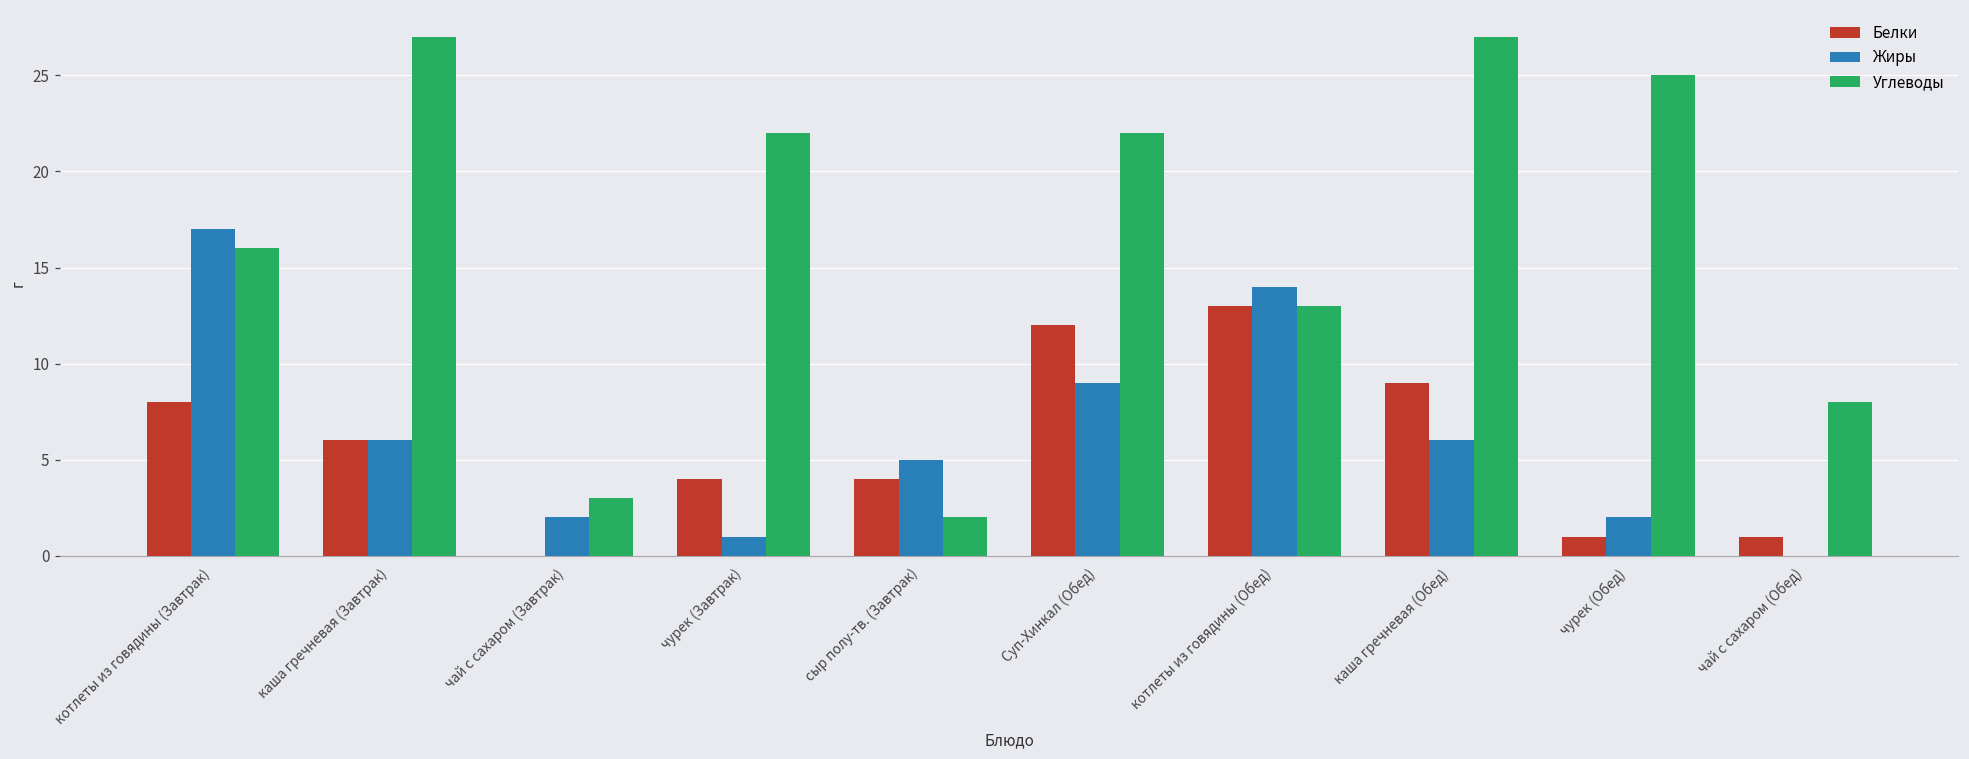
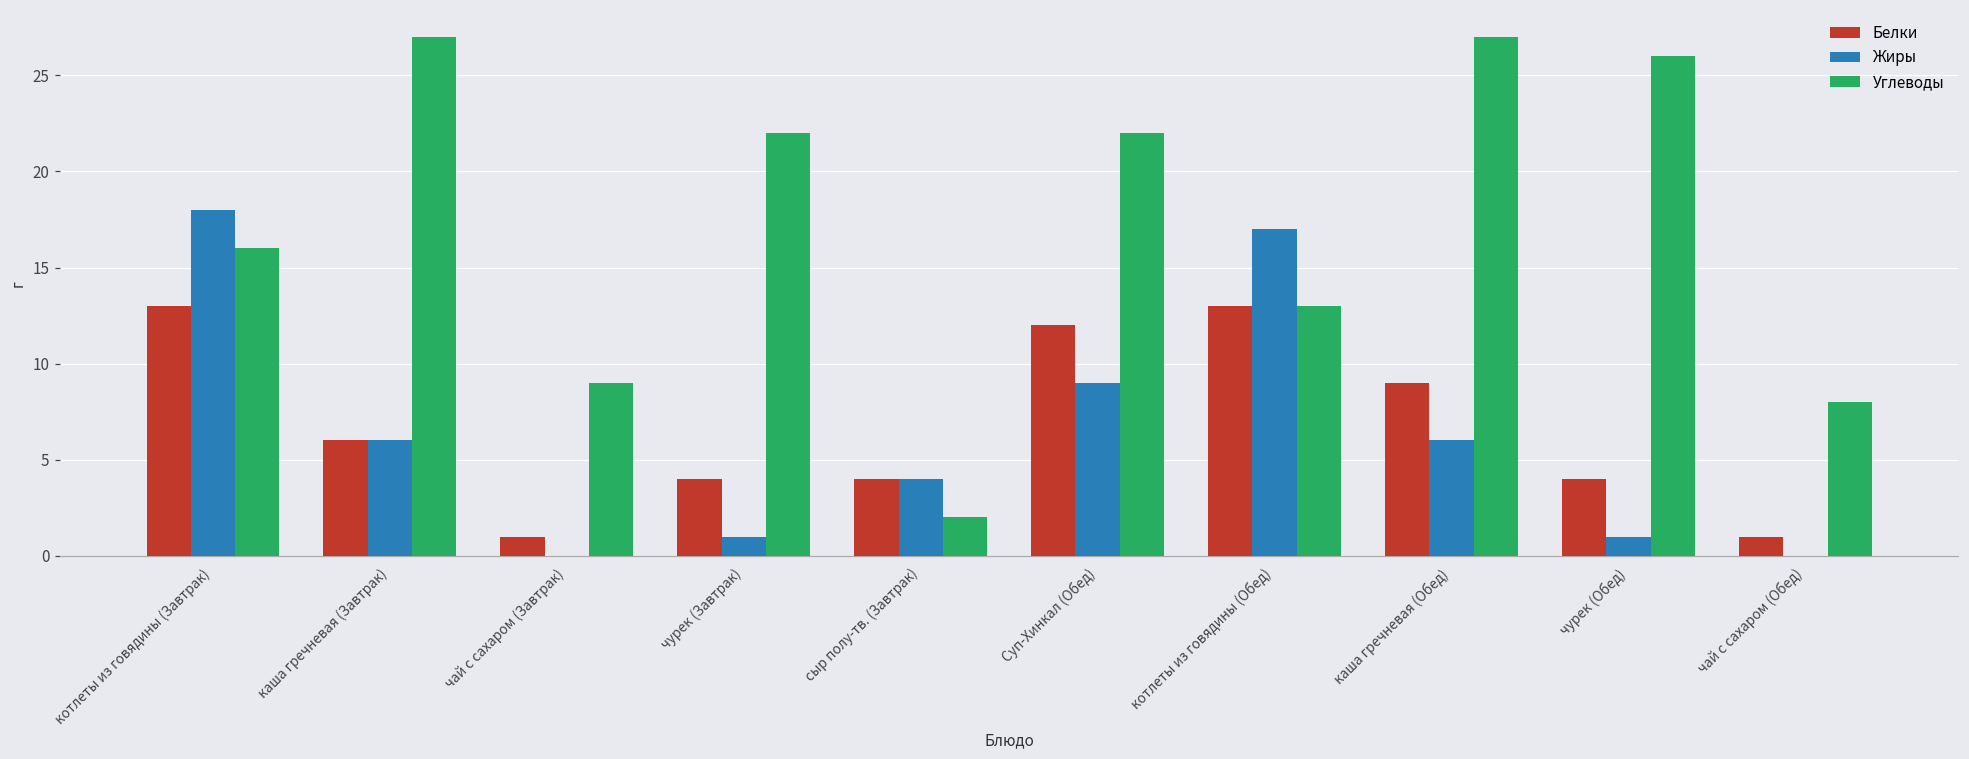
Белки, котлеты из говядины (Завтрак): 8 -> 13
Жиры, котлеты из говядины (Завтрак): 17 -> 18
Белки, чай с сахаром (Завтрак): 0 -> 1
Жиры, чай с сахаром (Завтрак): 2 -> 0
Углеводы, чай с сахаром (Завтрак): 3 -> 9
Жиры, сыр полу-тв. (Завтрак): 5 -> 4
Жиры, котлеты из говядины (Обед): 14 -> 17
Белки, чурек (Обед): 1 -> 4
Жиры, чурек (Обед): 2 -> 1
Углеводы, чурек (Обед): 25 -> 26
